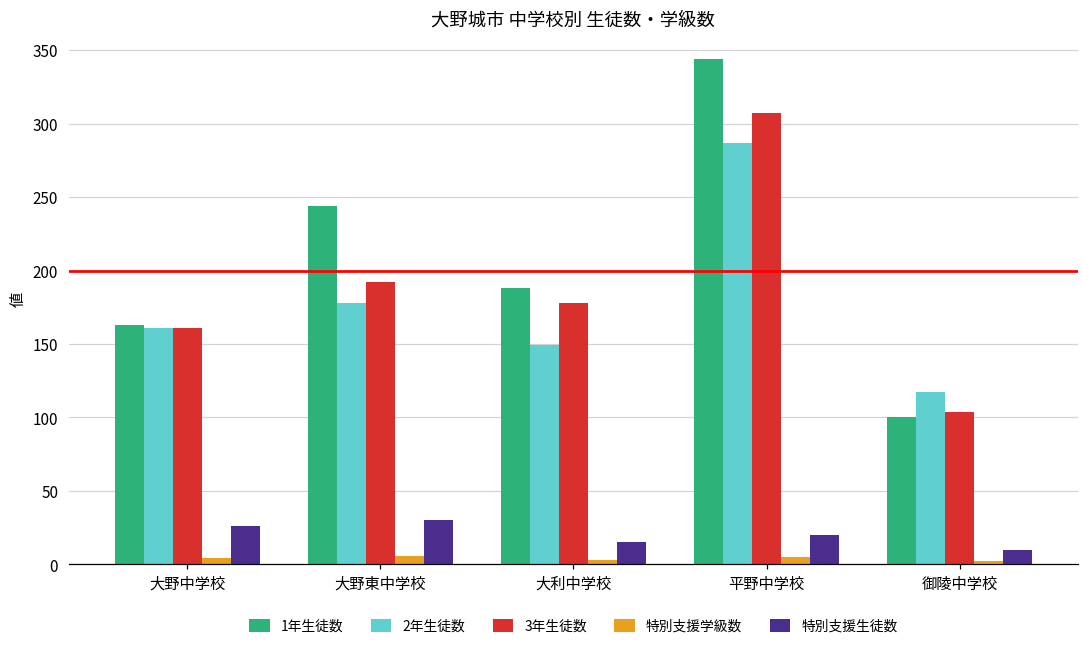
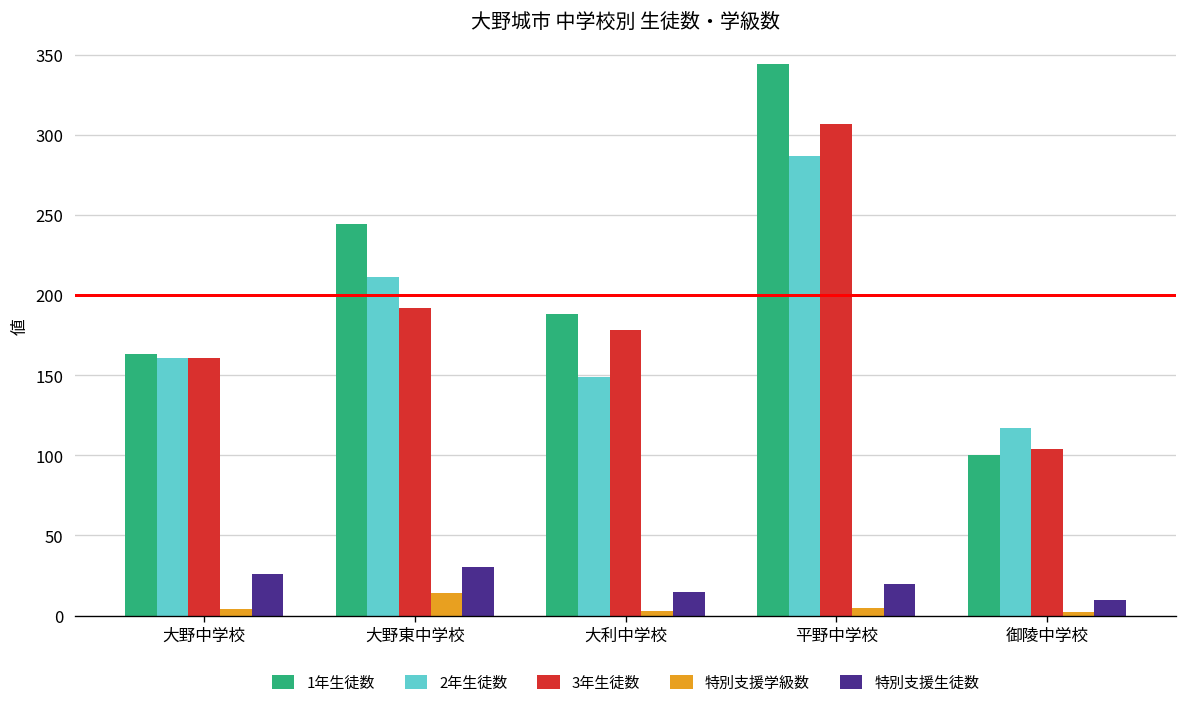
2年生徒数, 大野東中学校: 178 -> 211
特別支援学級数, 大野東中学校: 6 -> 14
